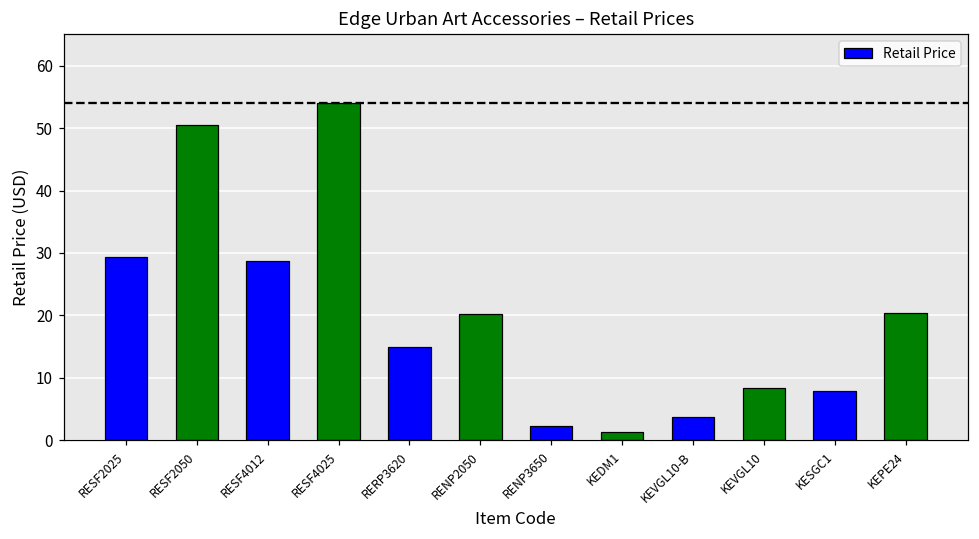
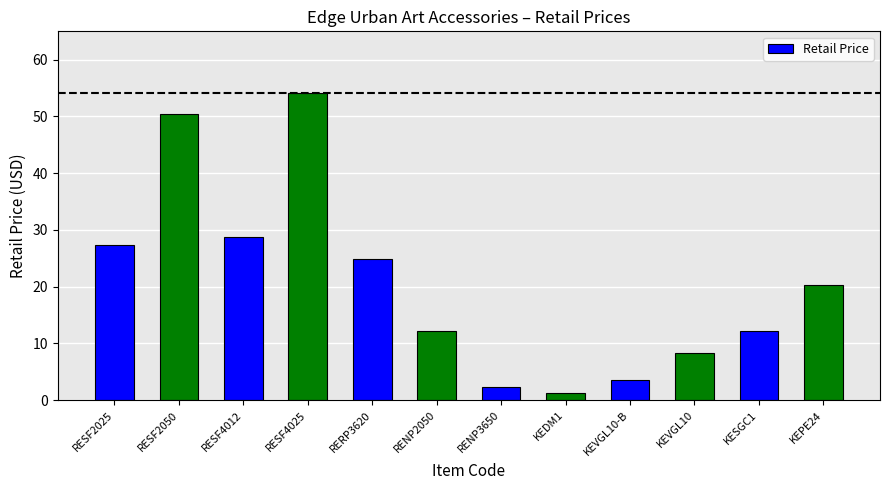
RESF2025: 29 -> 27
RERP3620: 15 -> 25
RENP2050: 20 -> 12
KESGC1: 8 -> 12
